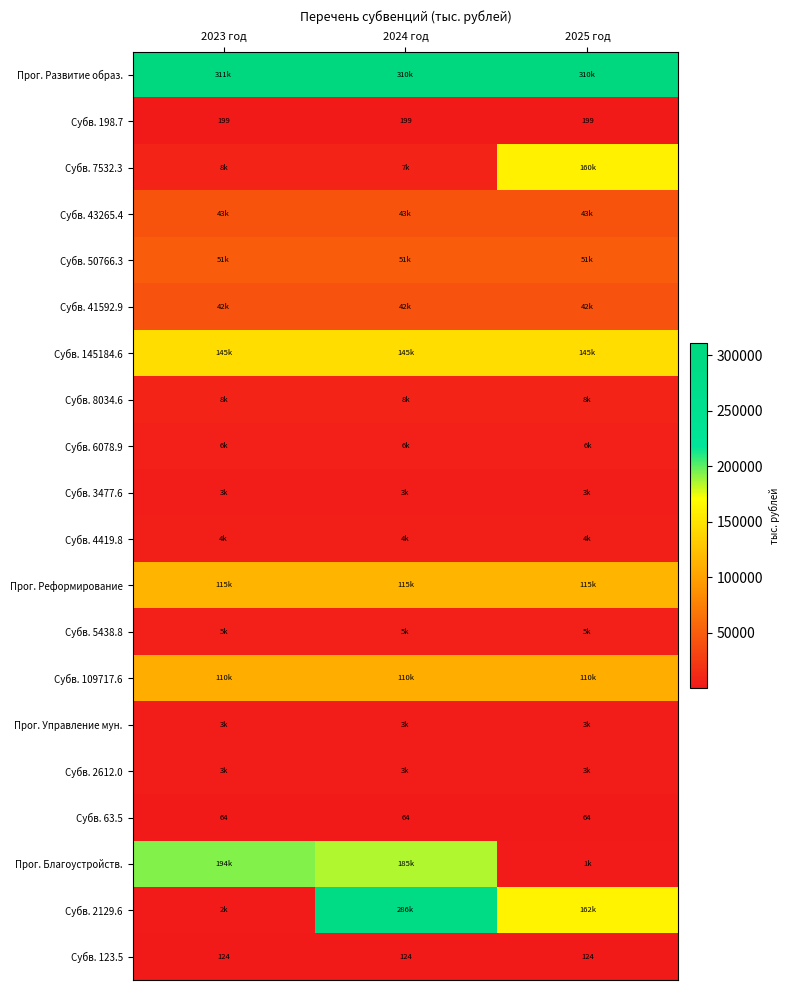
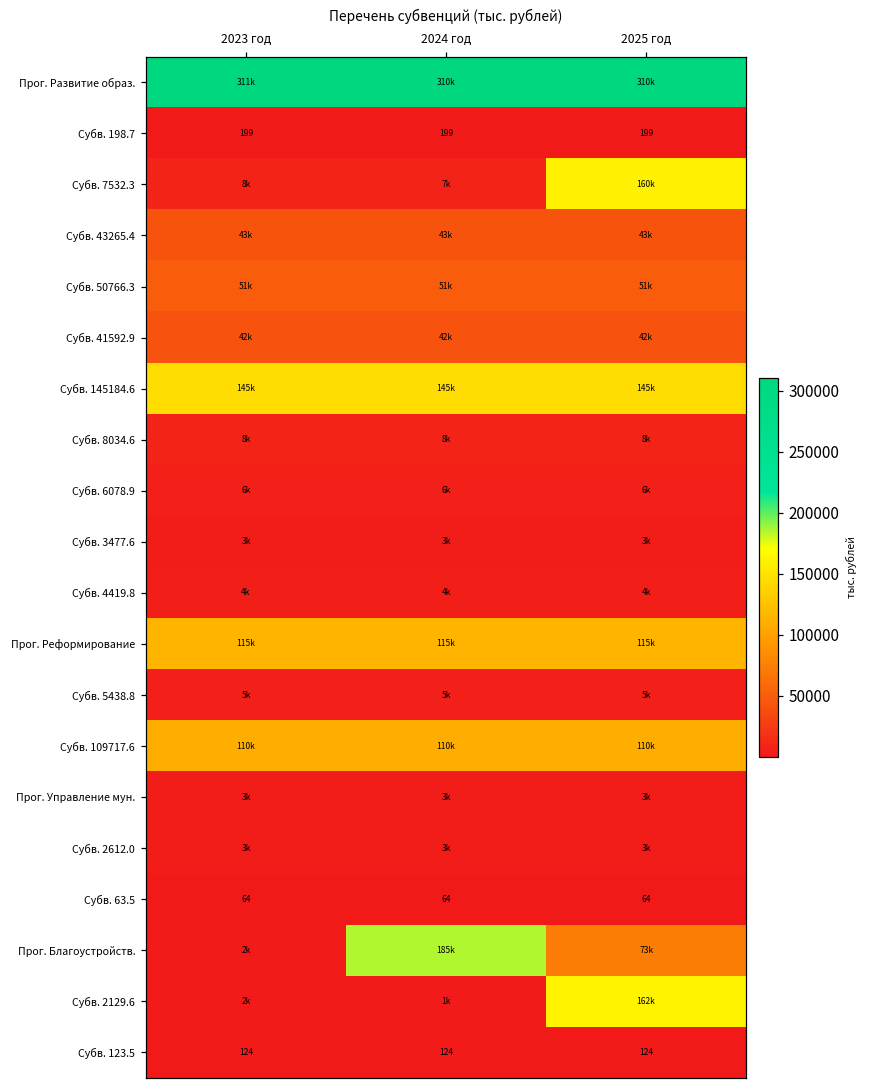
Прог. Благоустройств., 2023 год: 194k -> 2k
Прог. Благоустройств., 2025 год: 1k -> 73k
Субв. 2129.6, 2024 год: 286k -> 1k
